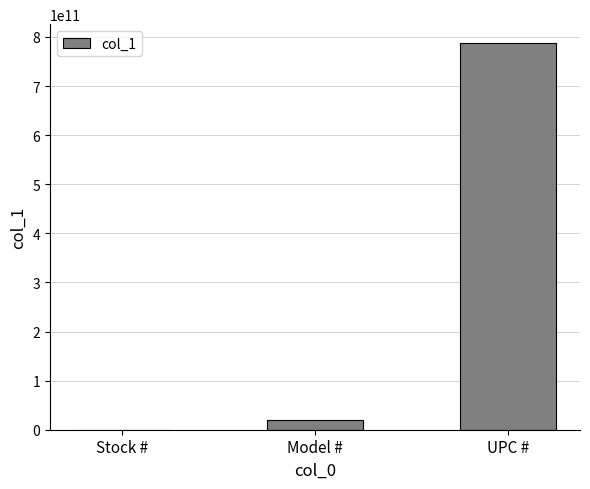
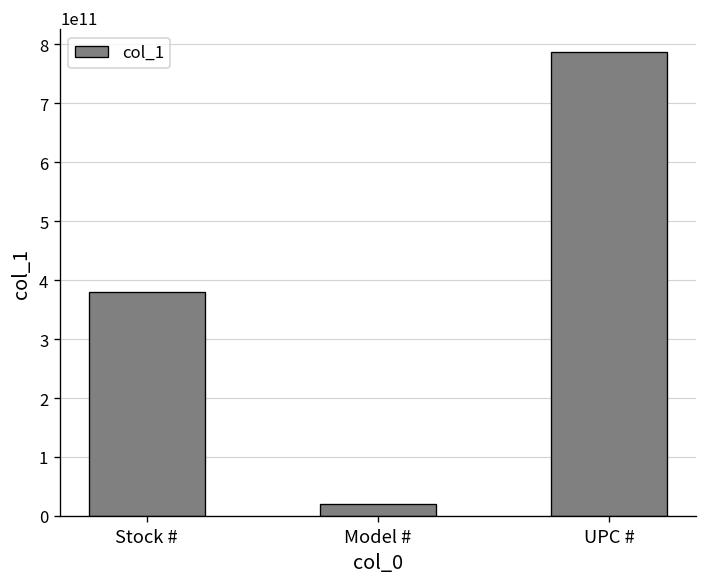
Stock #: 0 -> 380000000000
